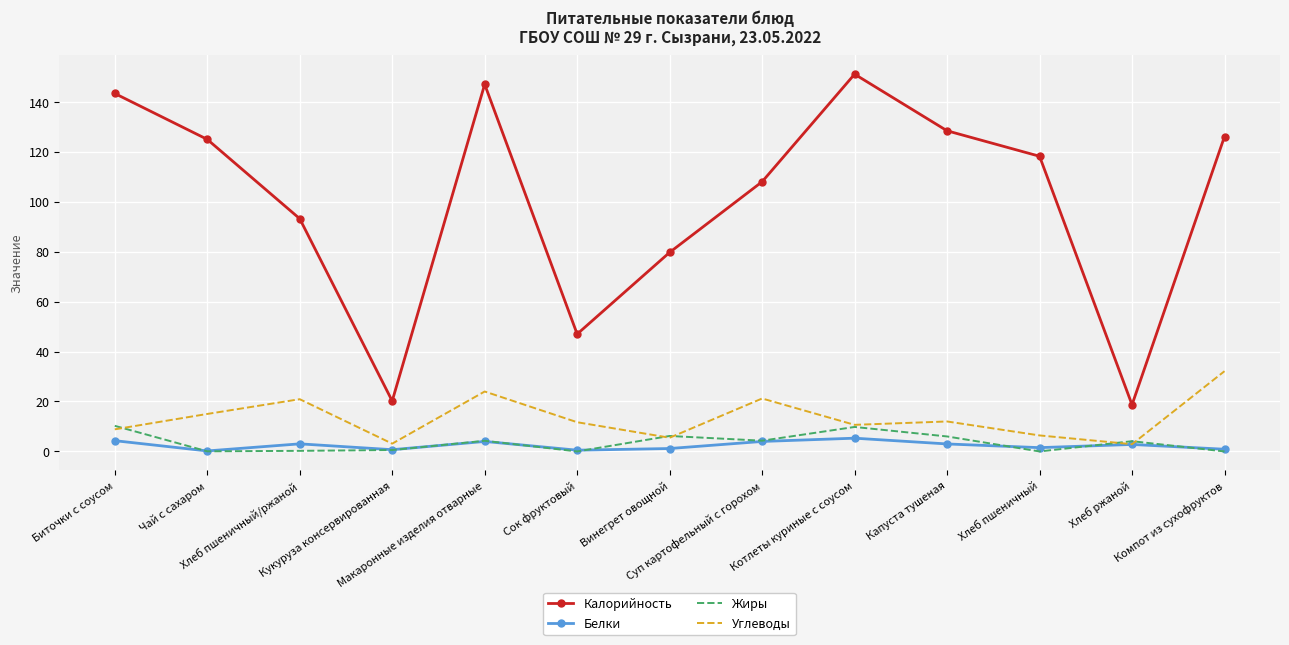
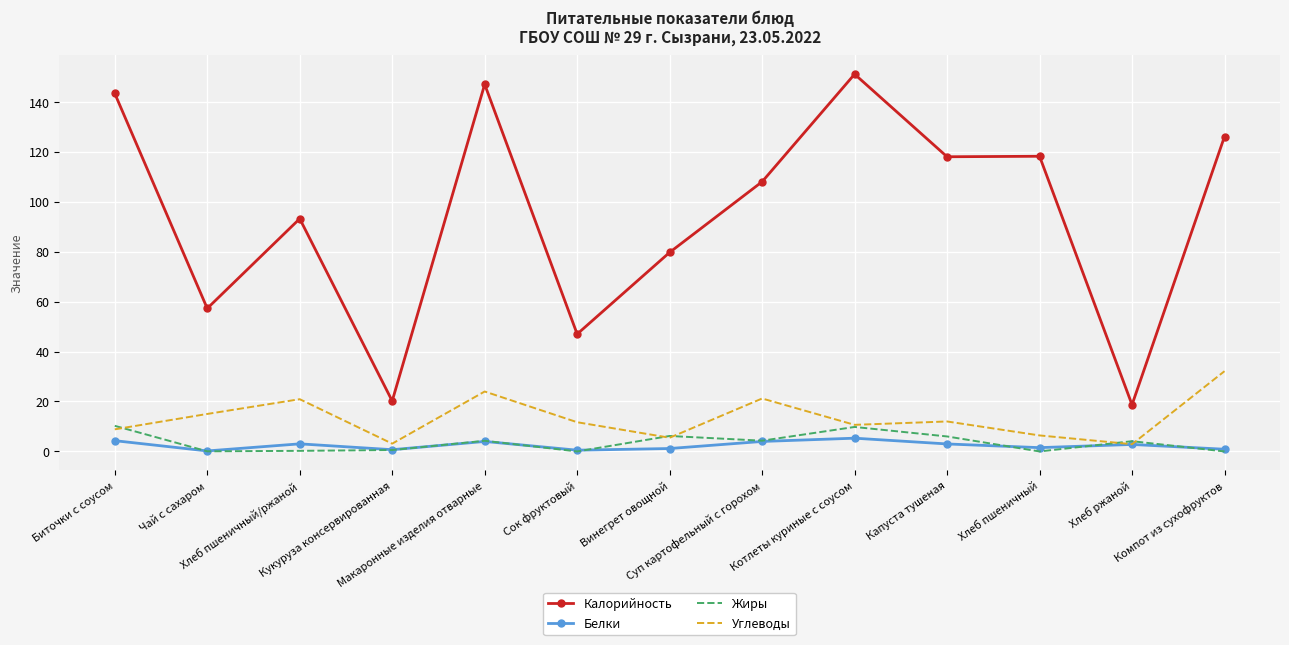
Калорийность, Чай с сахаром: 125 -> 57
Калорийность, Капуста тушеная: 128 -> 118
